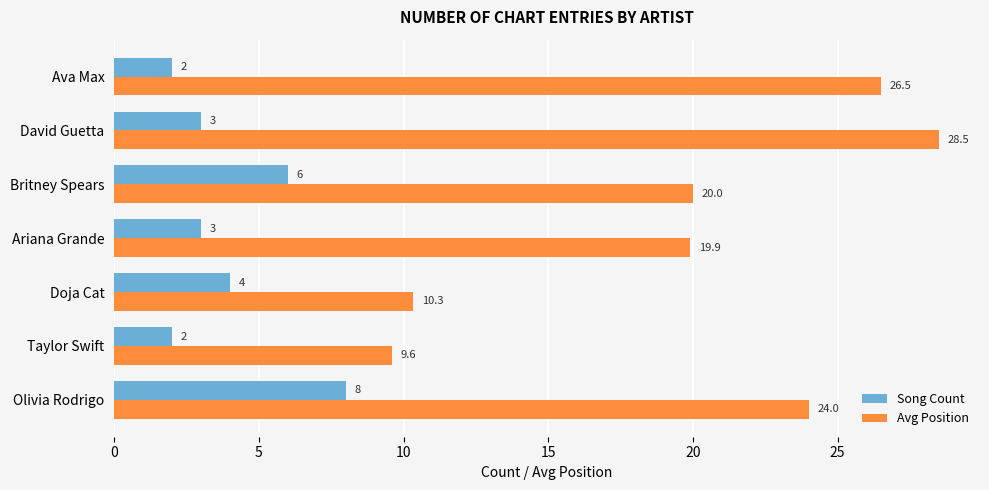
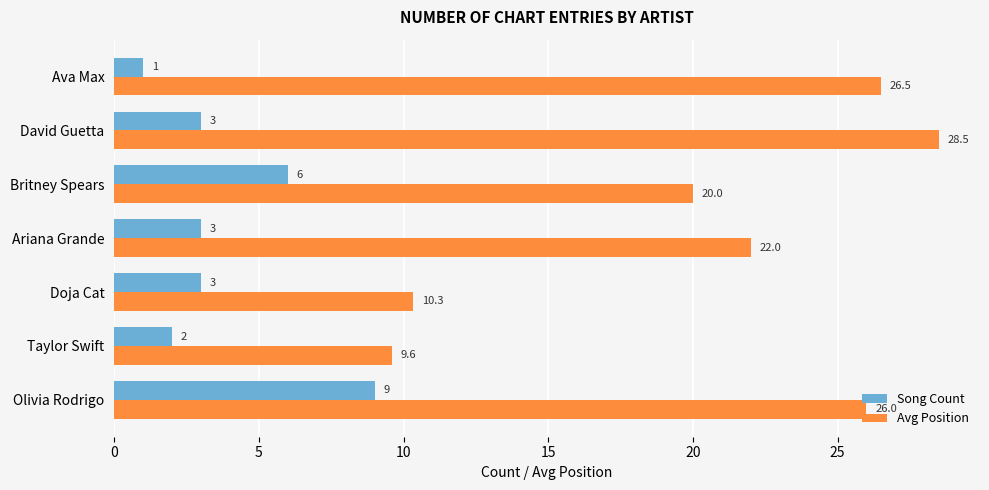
Song Count, Ava Max: 2 -> 1
Avg Position, Ariana Grande: 19.9 -> 22.0
Song Count, Doja Cat: 4 -> 3
Song Count, Olivia Rodrigo: 8 -> 9
Avg Position, Olivia Rodrigo: 24.0 -> 26.0
